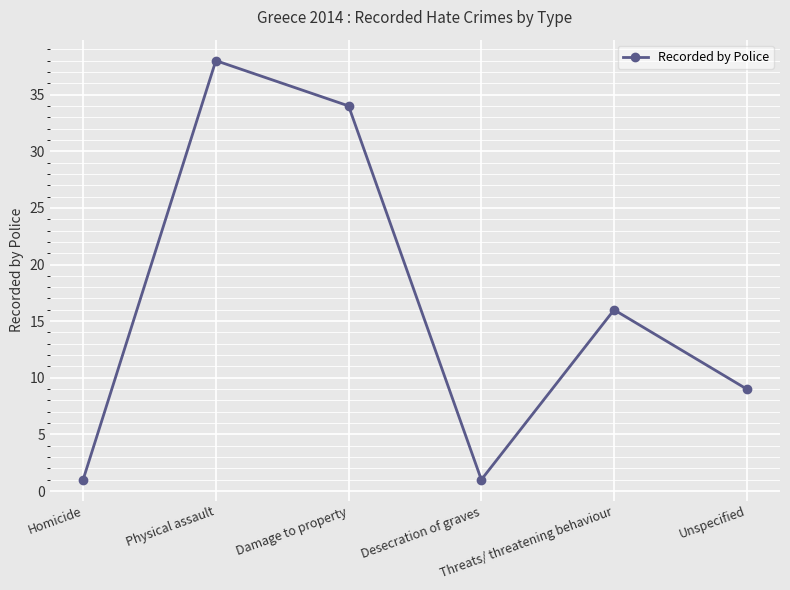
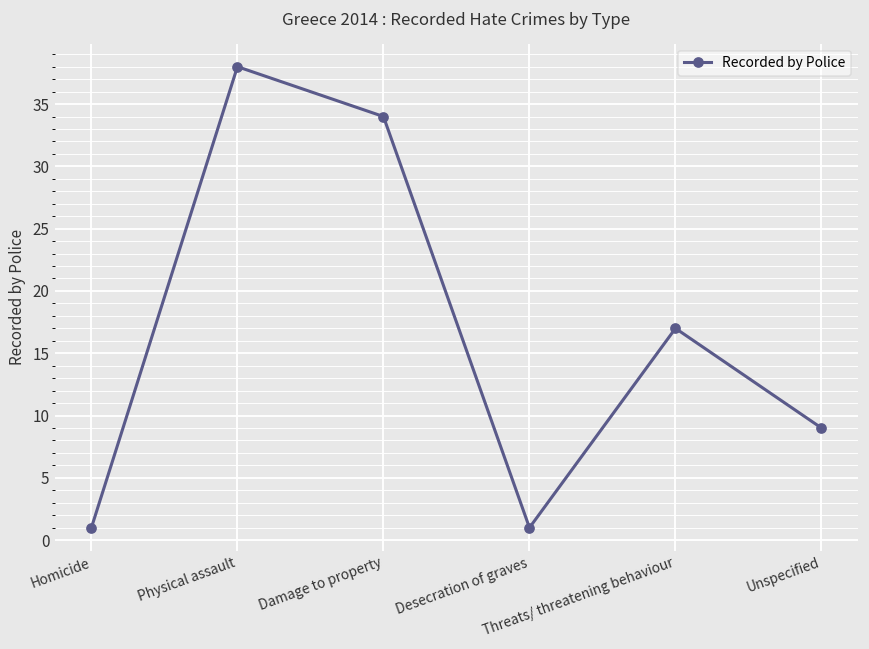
Threats/ threatening behaviour: 16 -> 17
